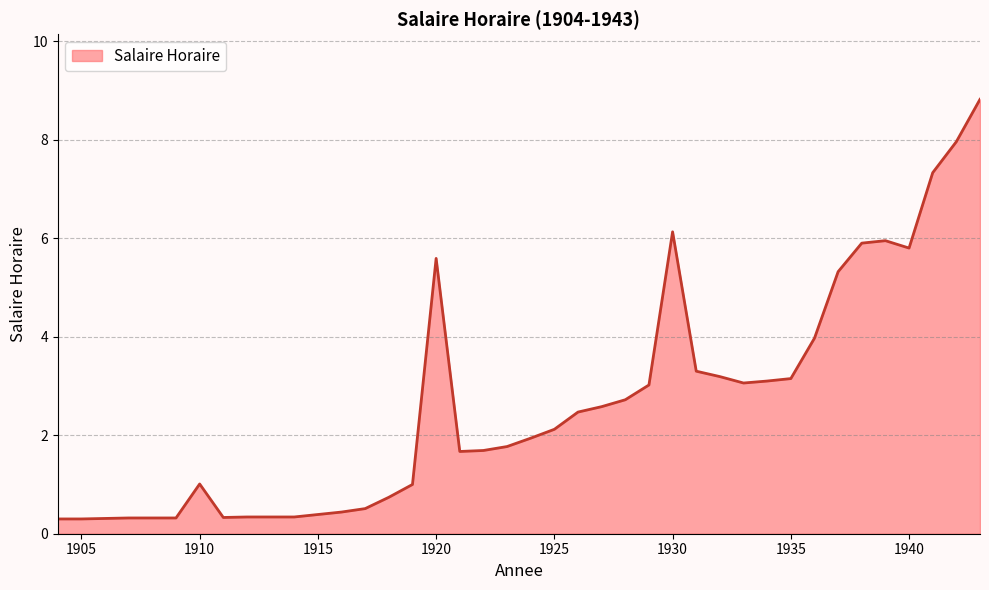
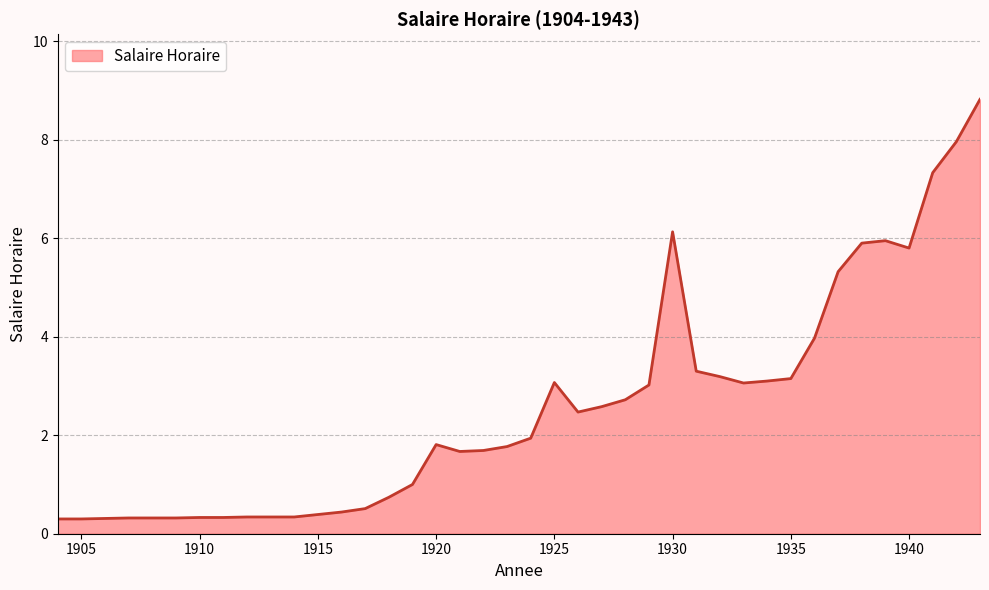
1910: 1.0 -> 0.3
1920: 5.6 -> 1.8
1925: 2.1 -> 3.1
